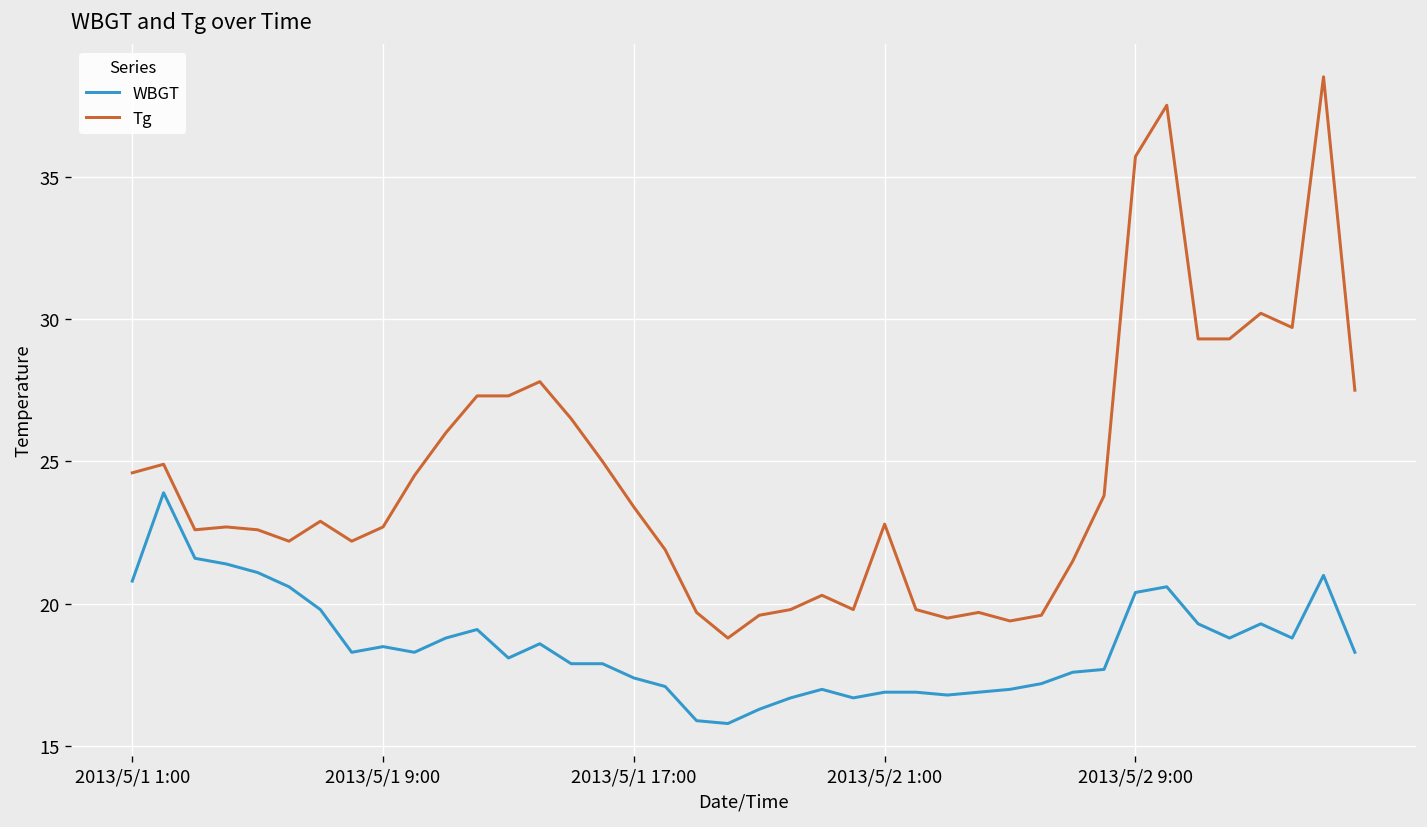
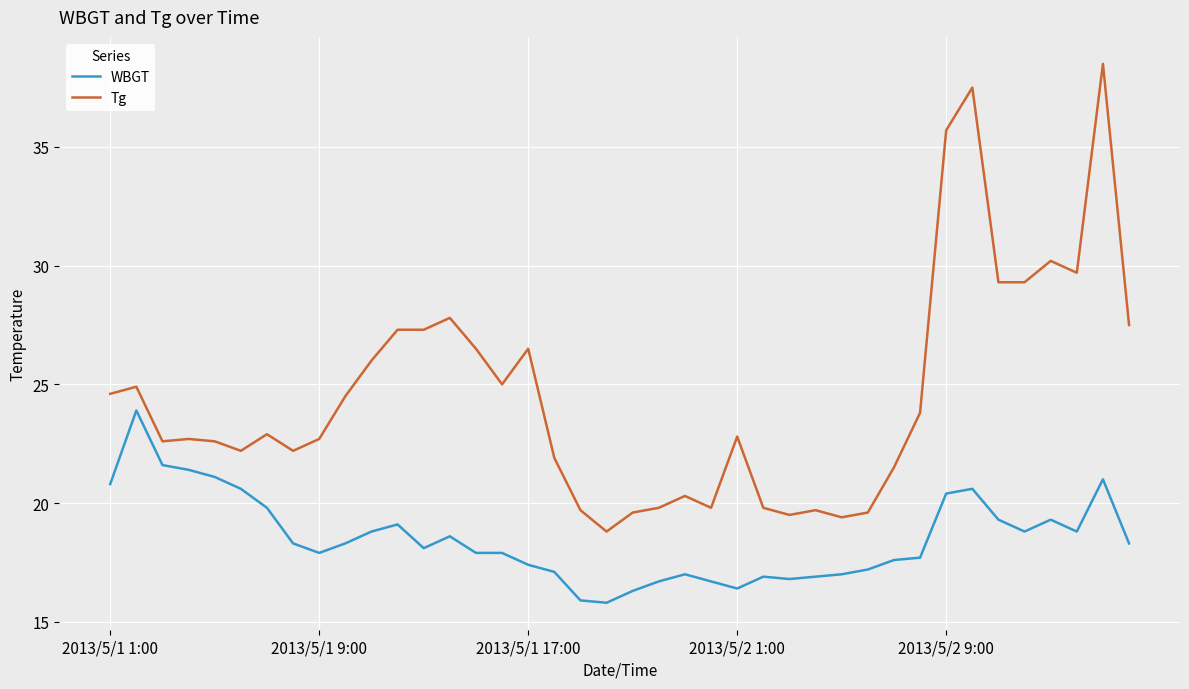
WBGT, 2013/5/1 9:00: 18.5 -> 17.9
Tg, 2013/5/1 17:00: 23.4 -> 26.5
WBGT, 2013/5/2 1:00: 16.9 -> 16.4
